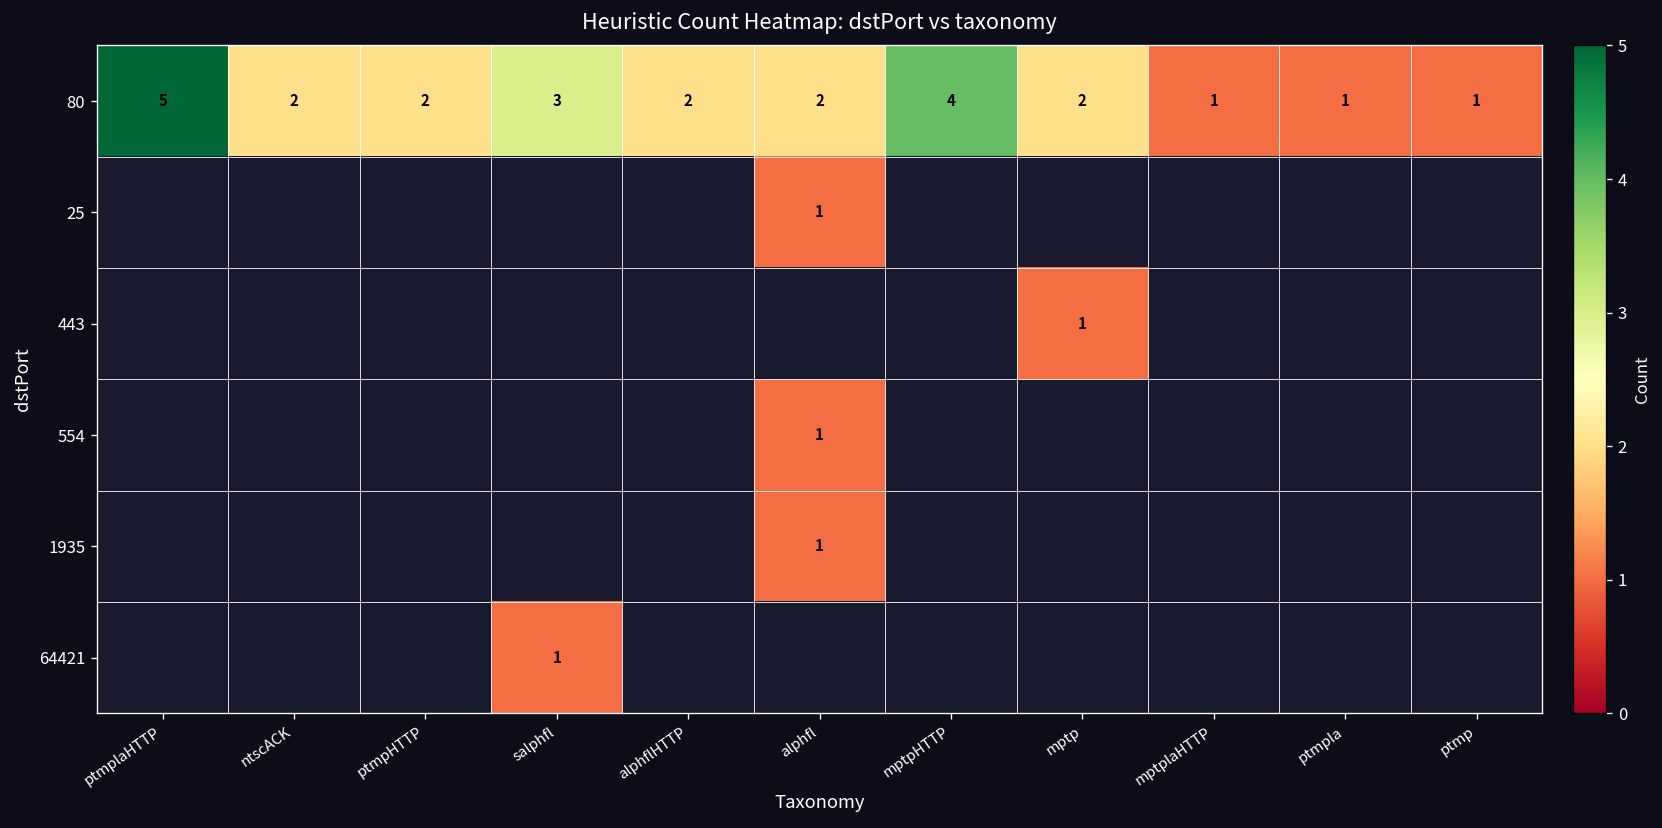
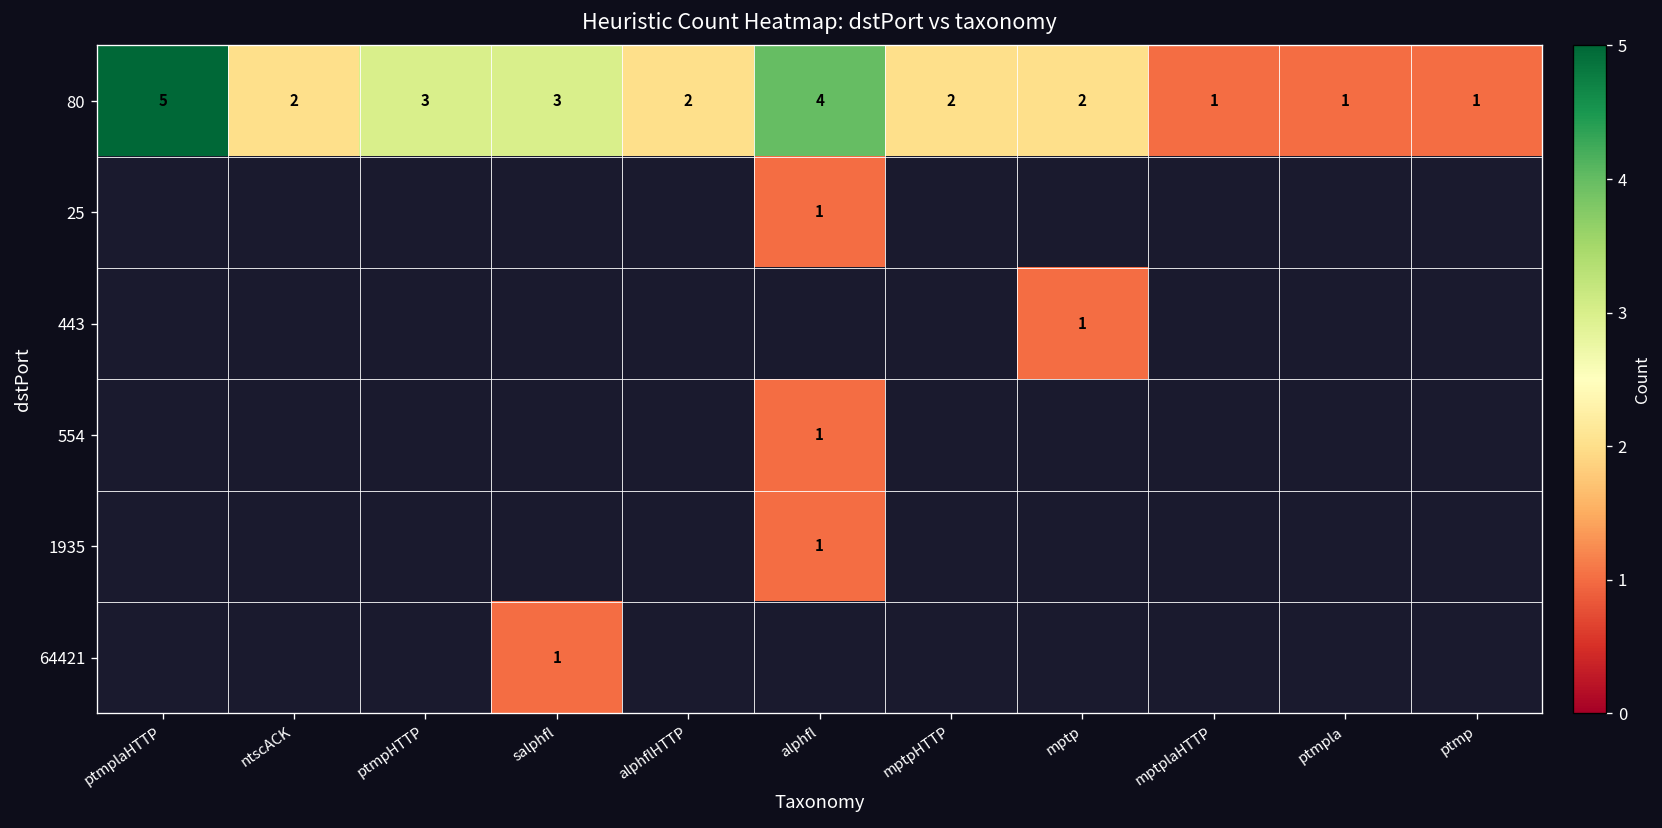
80, ptmpHTTP: 2 -> 3
80, alphfl: 2 -> 4
80, mptpHTTP: 4 -> 2
